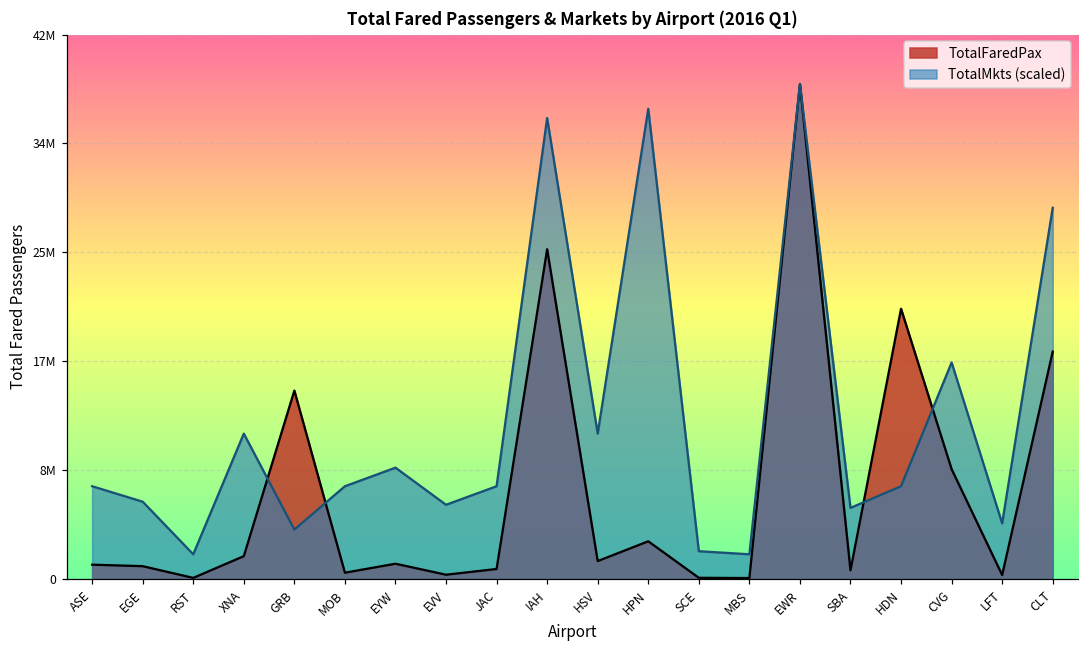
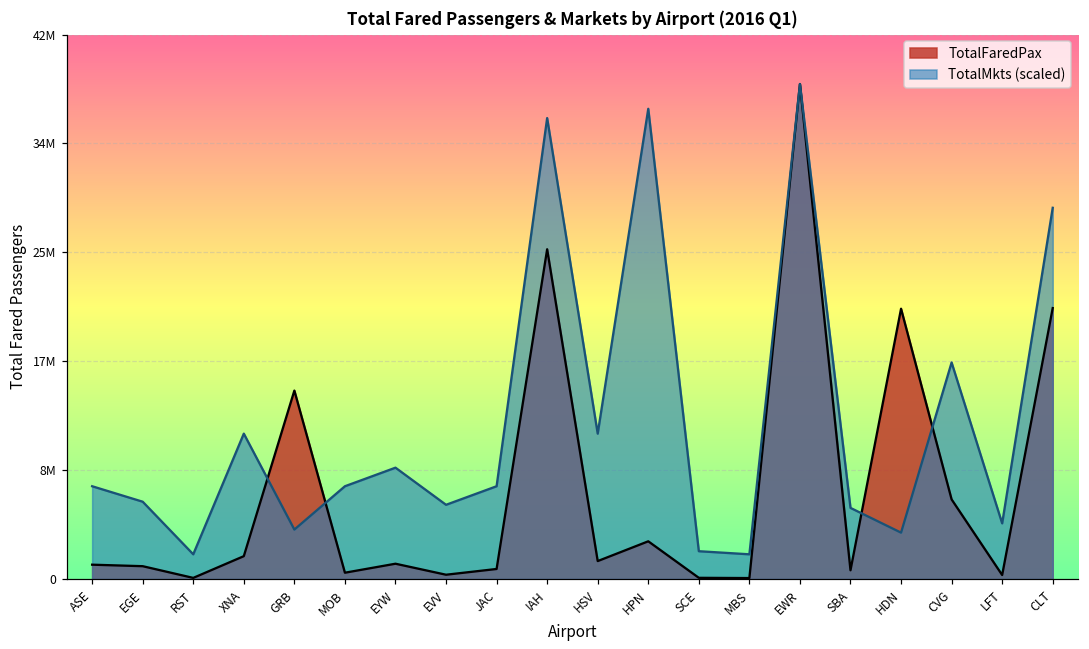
TotalMkts (scaled), HDN: 7200000 -> 3600000
TotalFaredPax, CVG: 8500000 -> 6200000
TotalFaredPax, CLT: 17600000 -> 21000000
